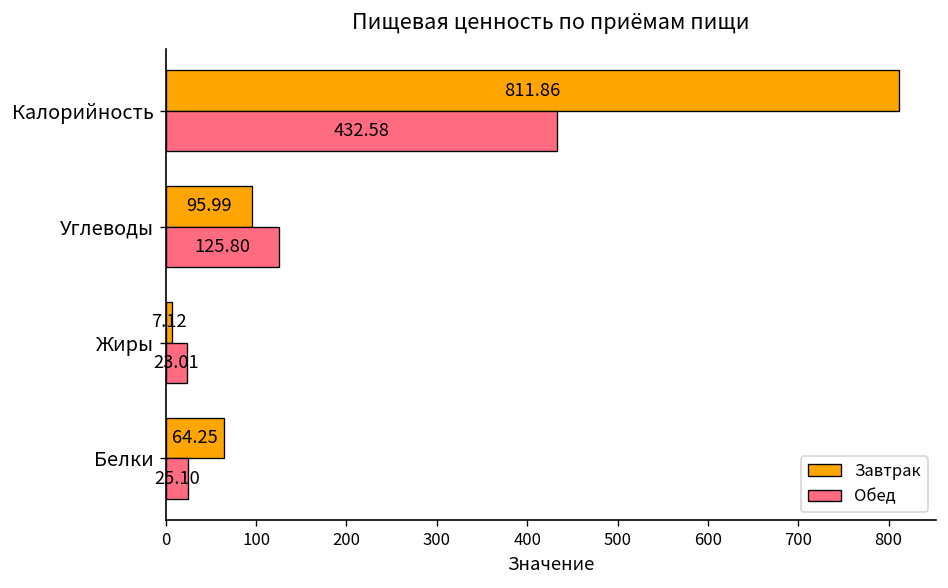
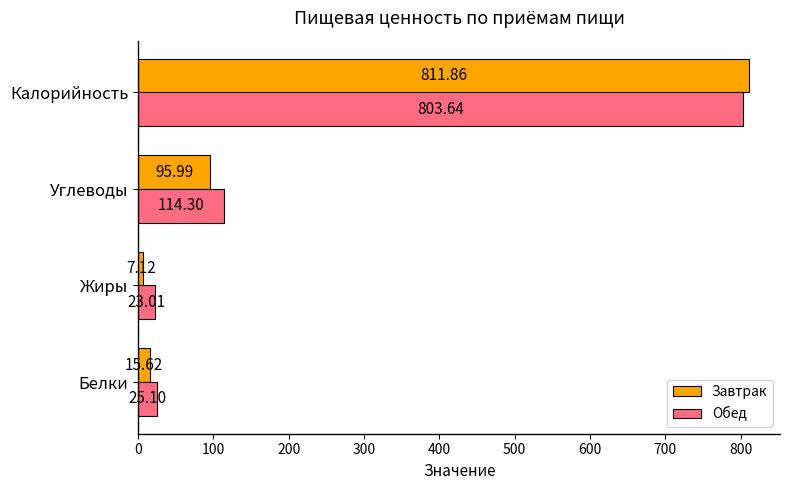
Обед, Калорийность: 432.58 -> 803.64
Обед, Углеводы: 125.80 -> 114.30
Завтрак, Белки: 64.25 -> 15.62
